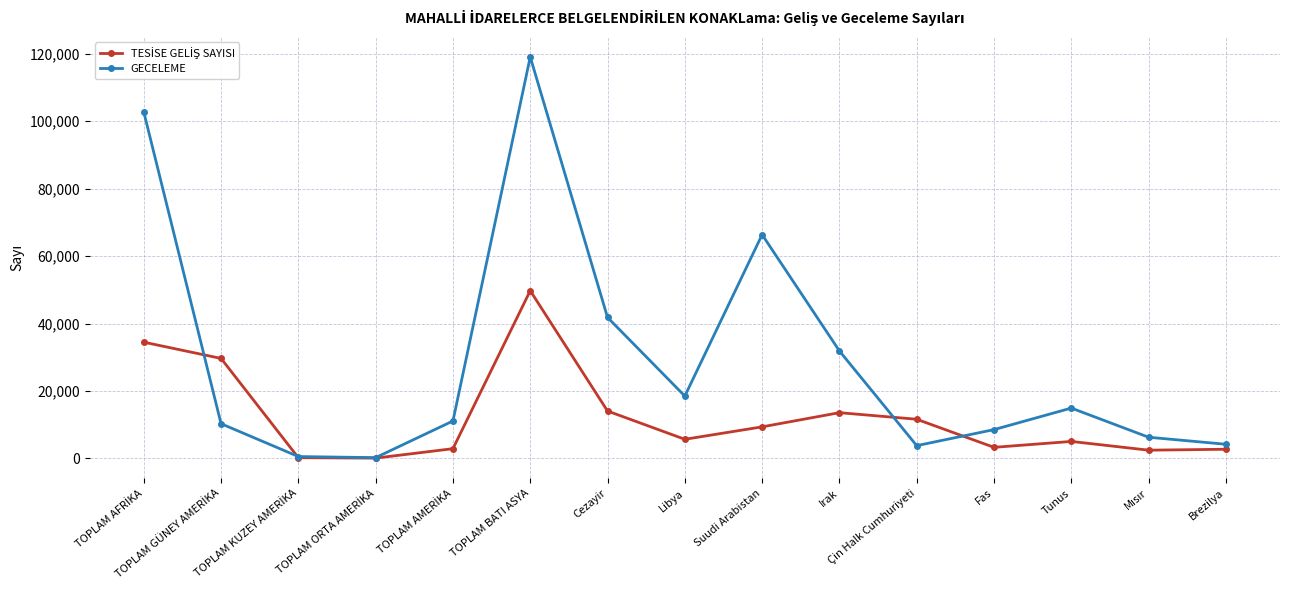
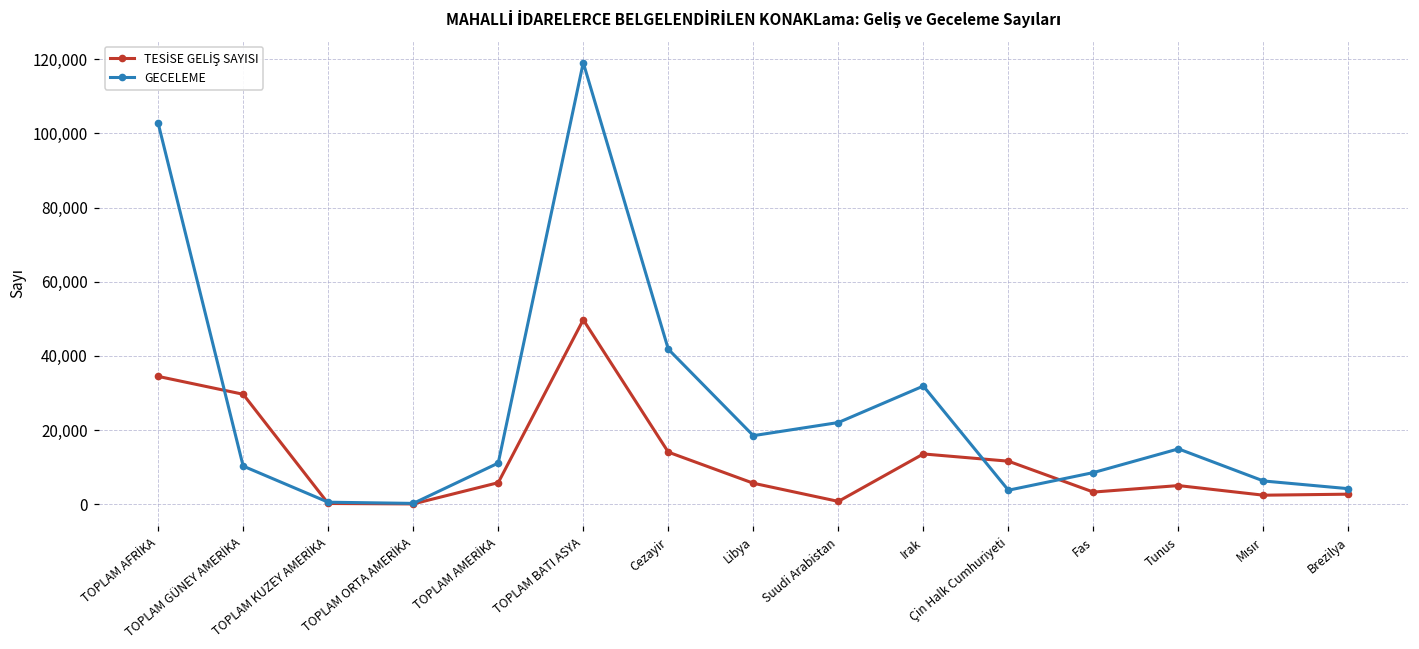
TESİSE GELİŞ SAYISI, TOPLAM AMERİKA: 3,000 -> 6,000
TESİSE GELİŞ SAYISI, Suudi Arabistan: 9,000 -> 1,000
GECELEME, Suudi Arabistan: 66,000 -> 22,000
